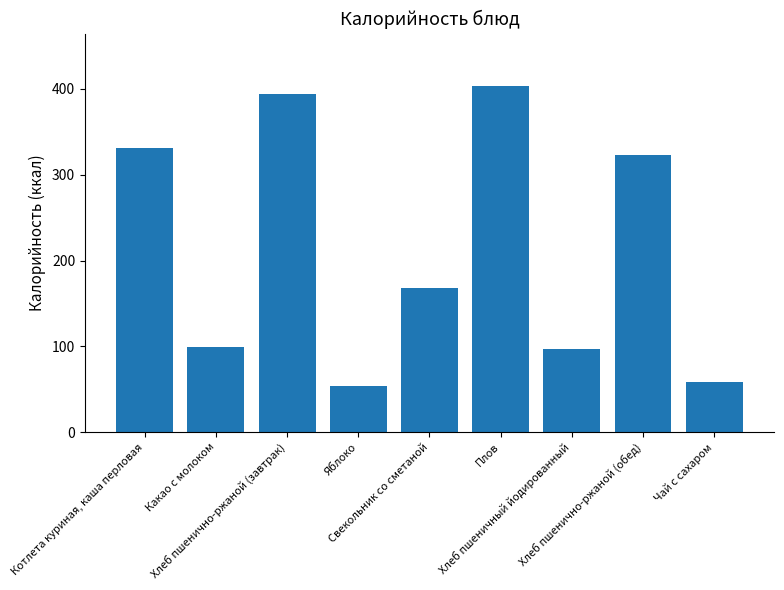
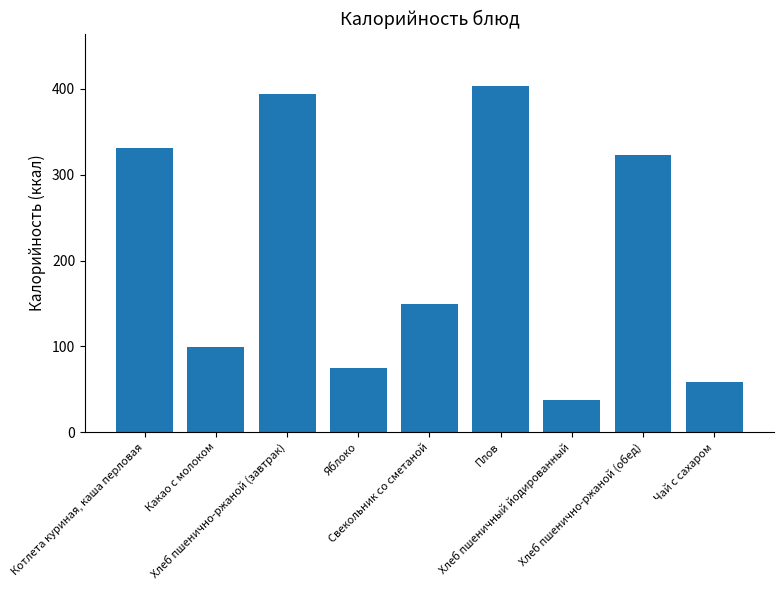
Яблоко: 50 -> 80
Свекольник со сметаной: 170 -> 150
Хлеб пшеничный йодированный: 100 -> 40
